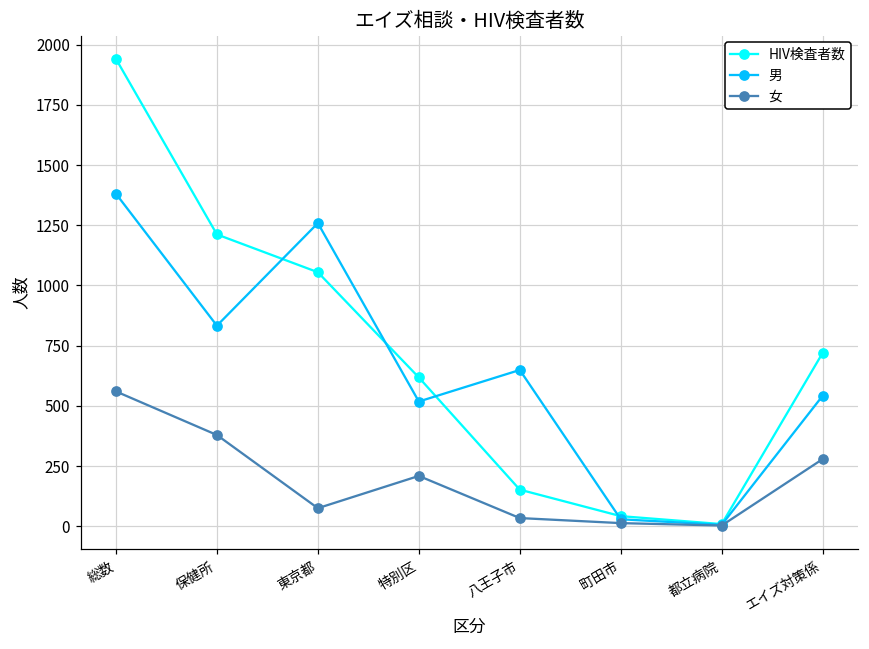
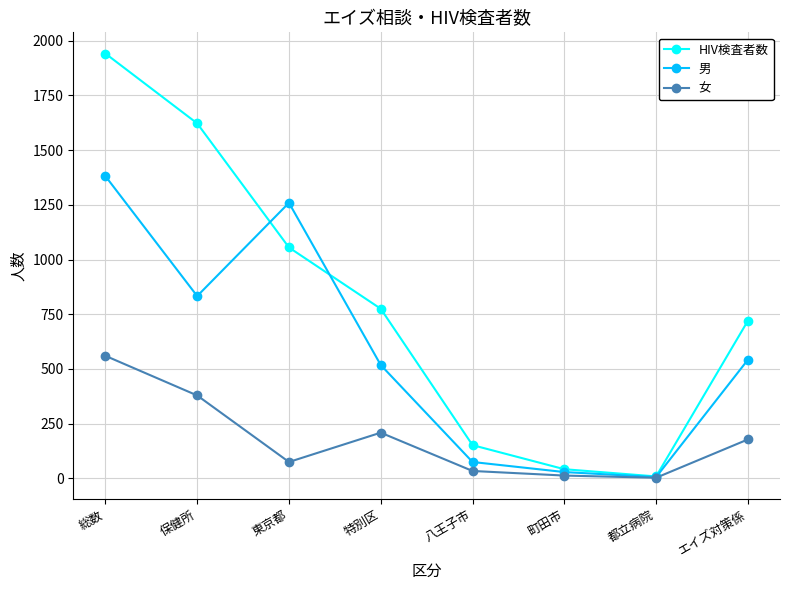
HIV検査者数, 保健所: 1210 -> 1620
HIV検査者数, 特別区: 620 -> 780
男, 八王子市: 650 -> 80
女, エイズ対策係: 280 -> 180
